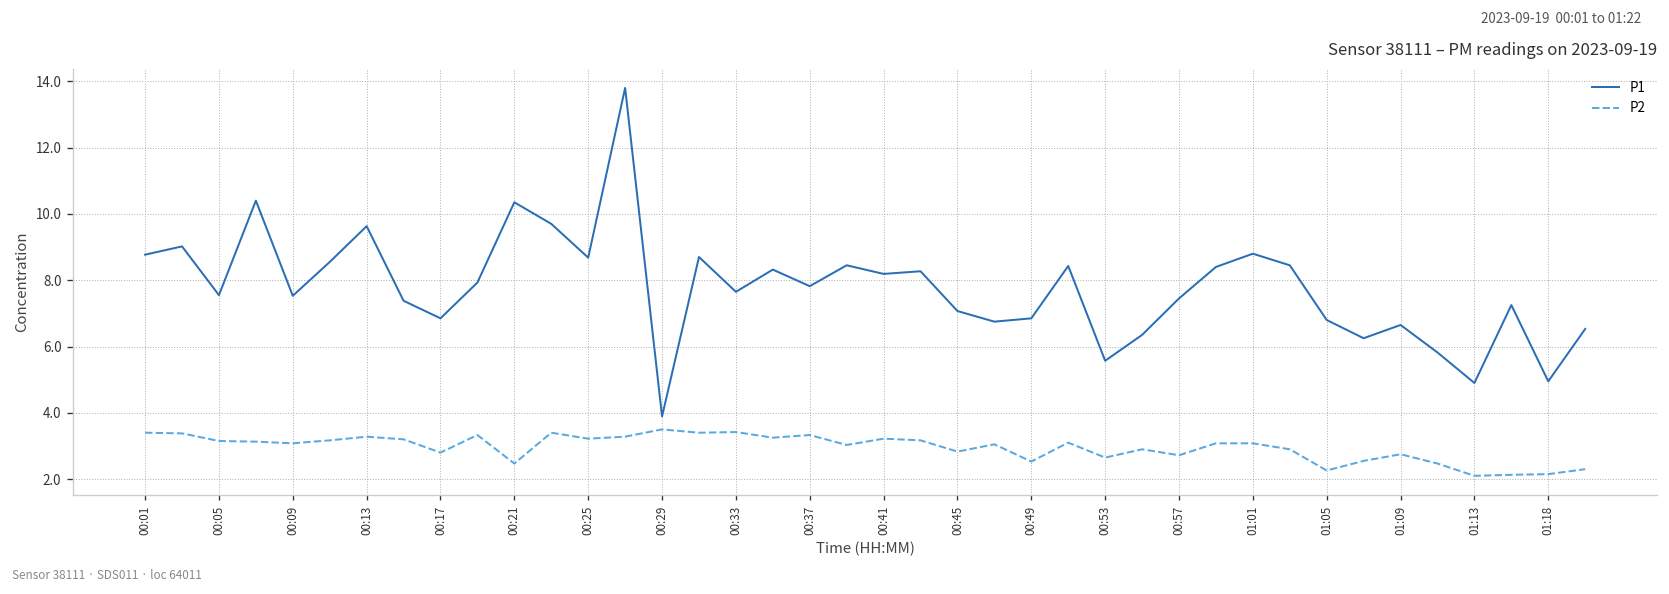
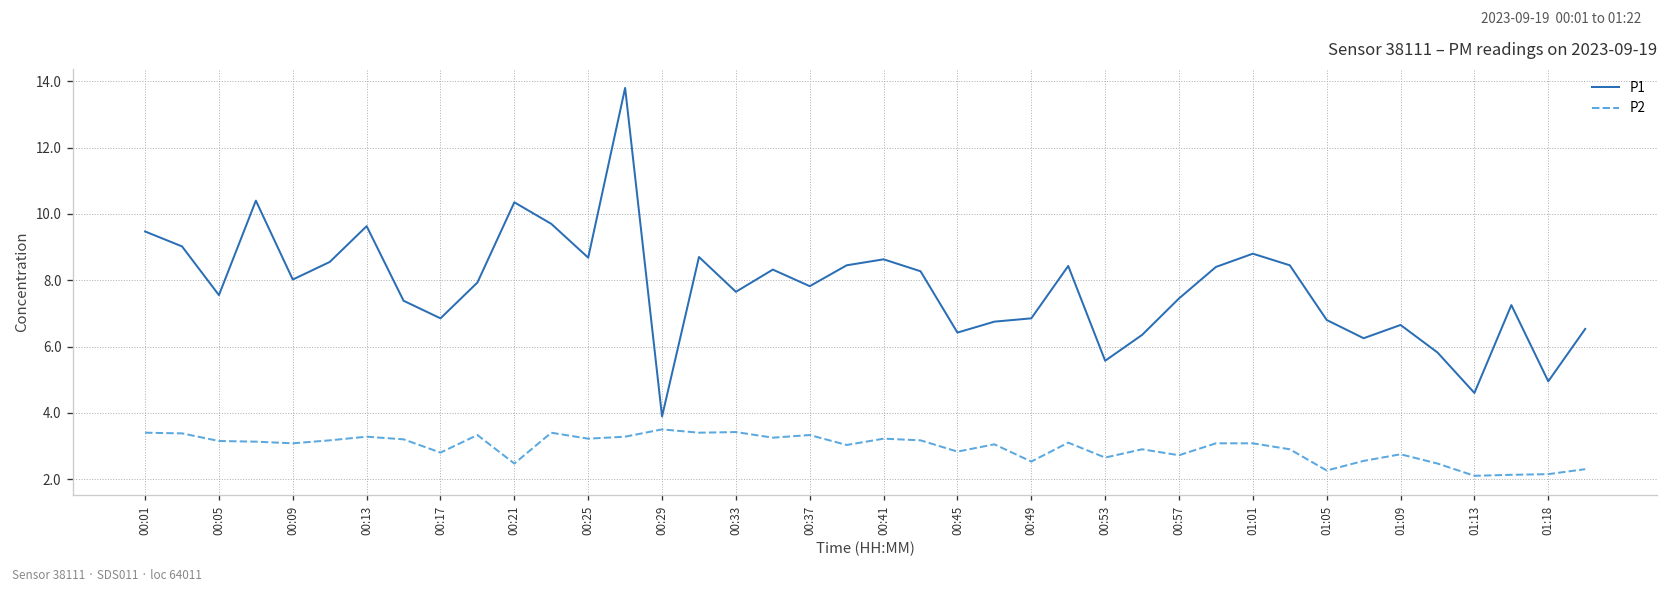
P1, 00:01: 8.8 -> 9.5
P1, 00:09: 7.5 -> 8.0
P1, 00:41: 8.2 -> 8.6
P1, 00:45: 7.1 -> 6.4
P1, 01:13: 4.9 -> 4.6
